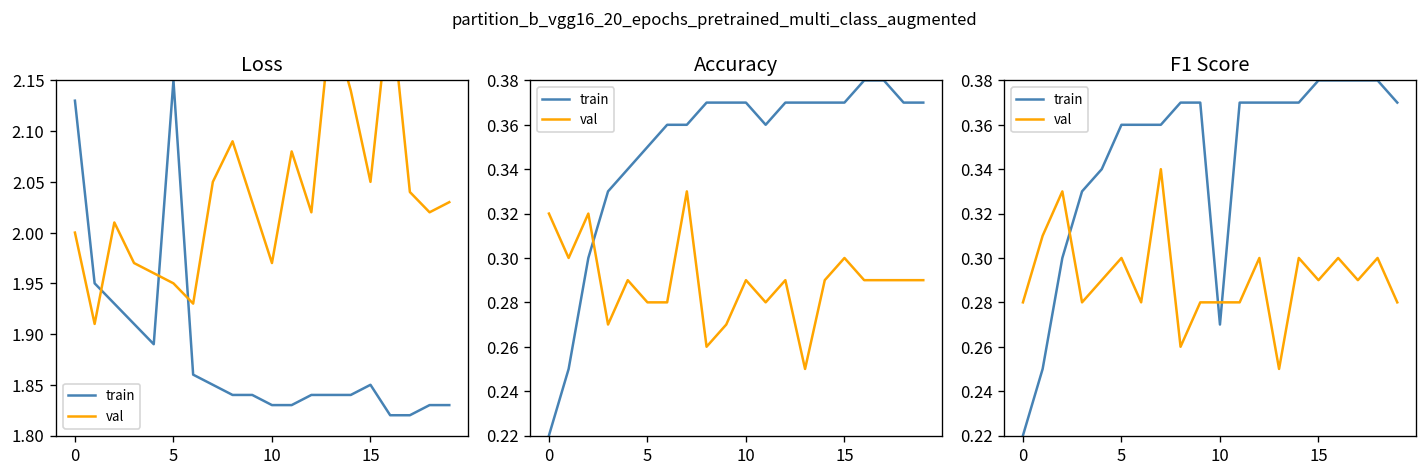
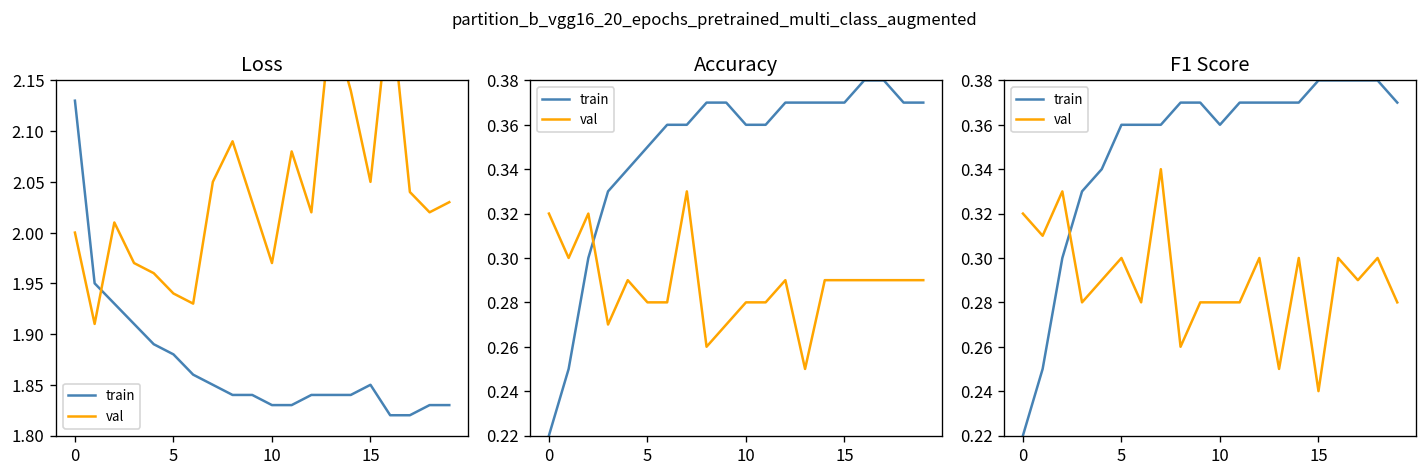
Loss, train, 5: 2.15 -> 1.88
Loss, val, 5: 1.95 -> 1.94
Accuracy, train, 10: 0.37 -> 0.36
Accuracy, val, 10: 0.29 -> 0.28
Accuracy, val, 15: 0.30 -> 0.29
F1 Score, val, 0: 0.28 -> 0.32
F1 Score, train, 10: 0.27 -> 0.36
F1 Score, val, 15: 0.29 -> 0.24
